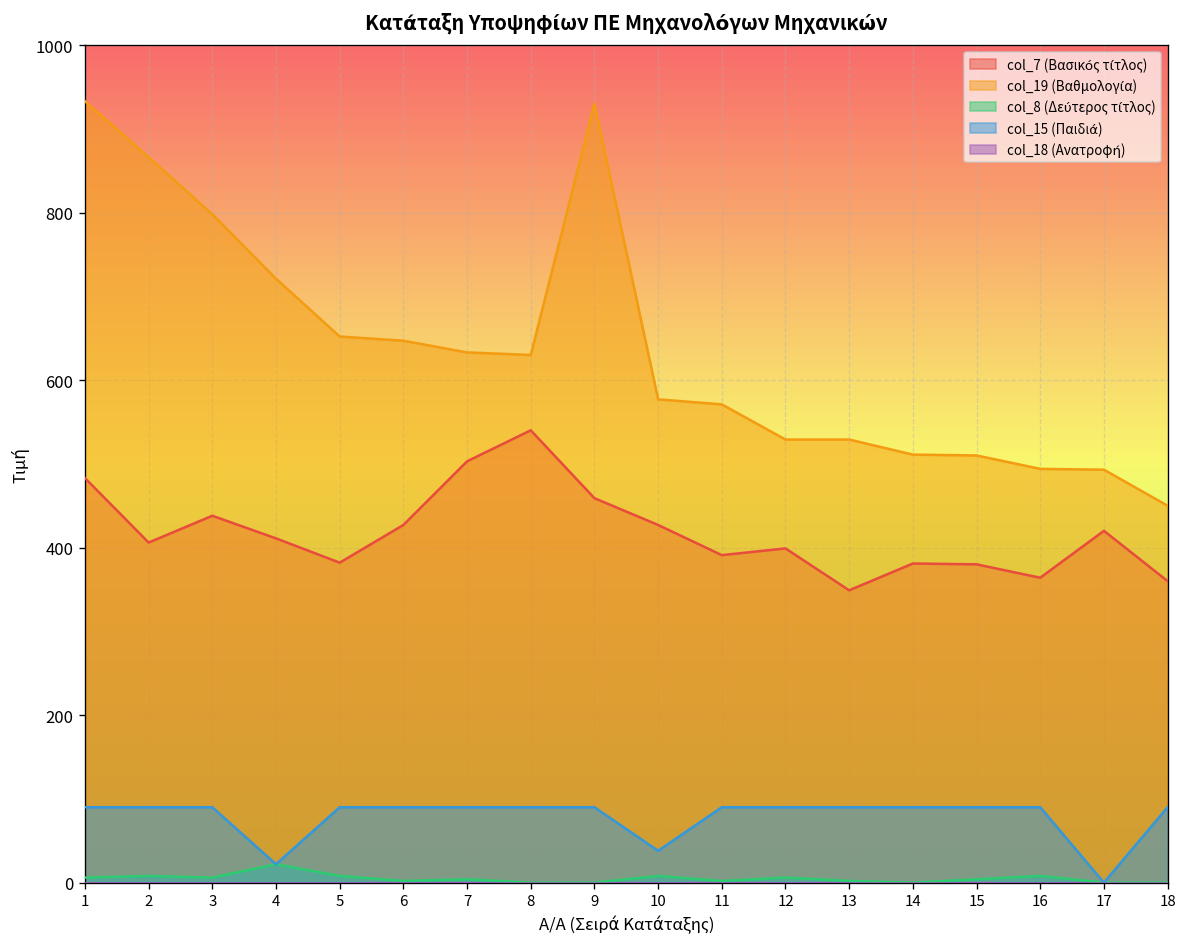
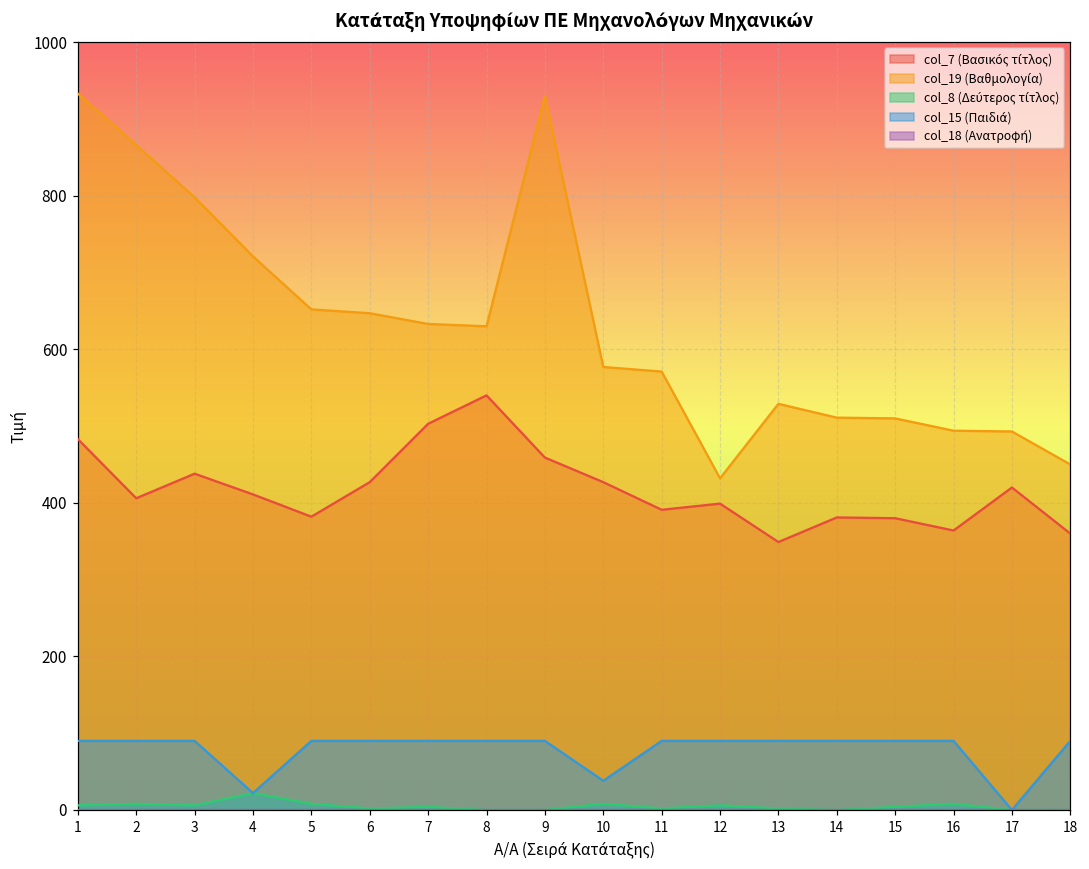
col_19 (Βαθμολογία), 12: 530 -> 430
